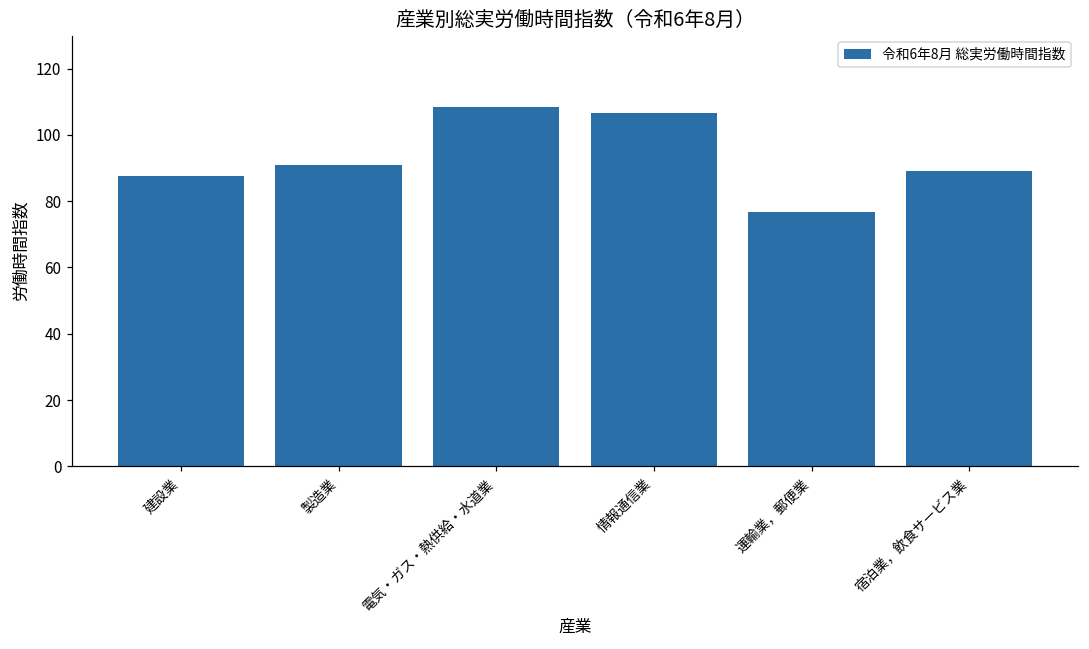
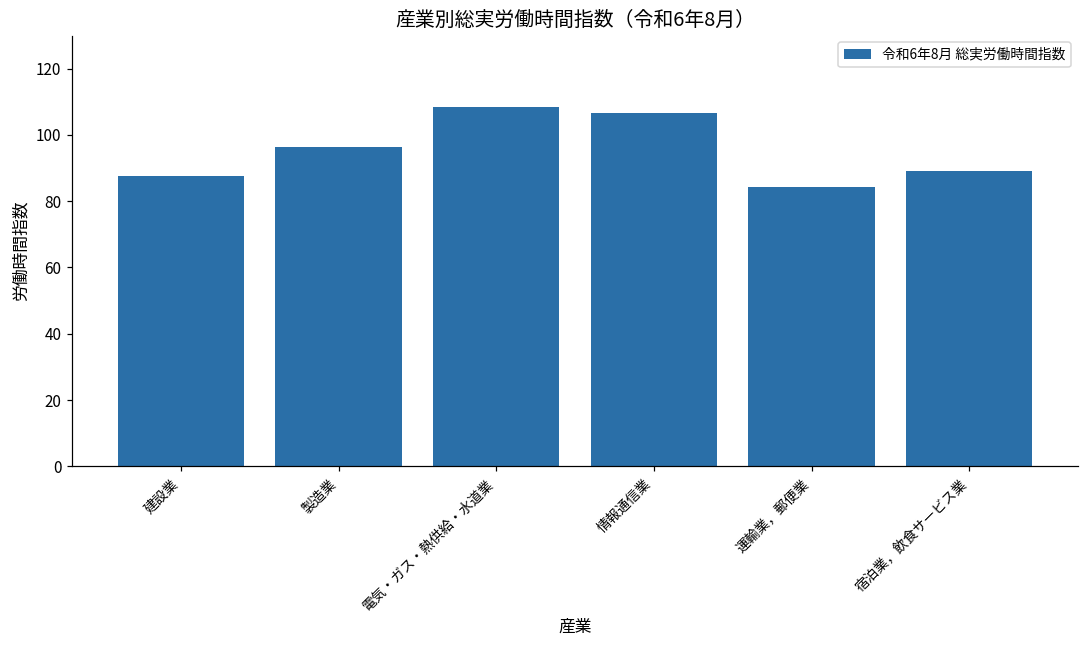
製造業: 91 -> 97
運輸業，郵便業: 77 -> 84
